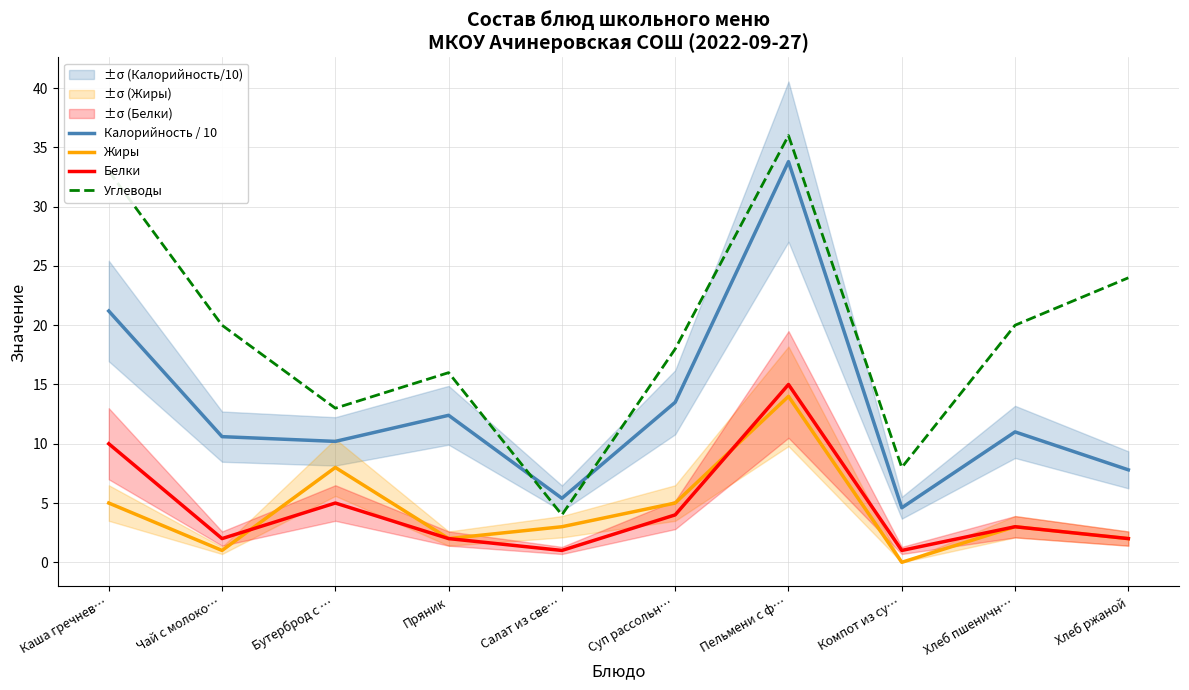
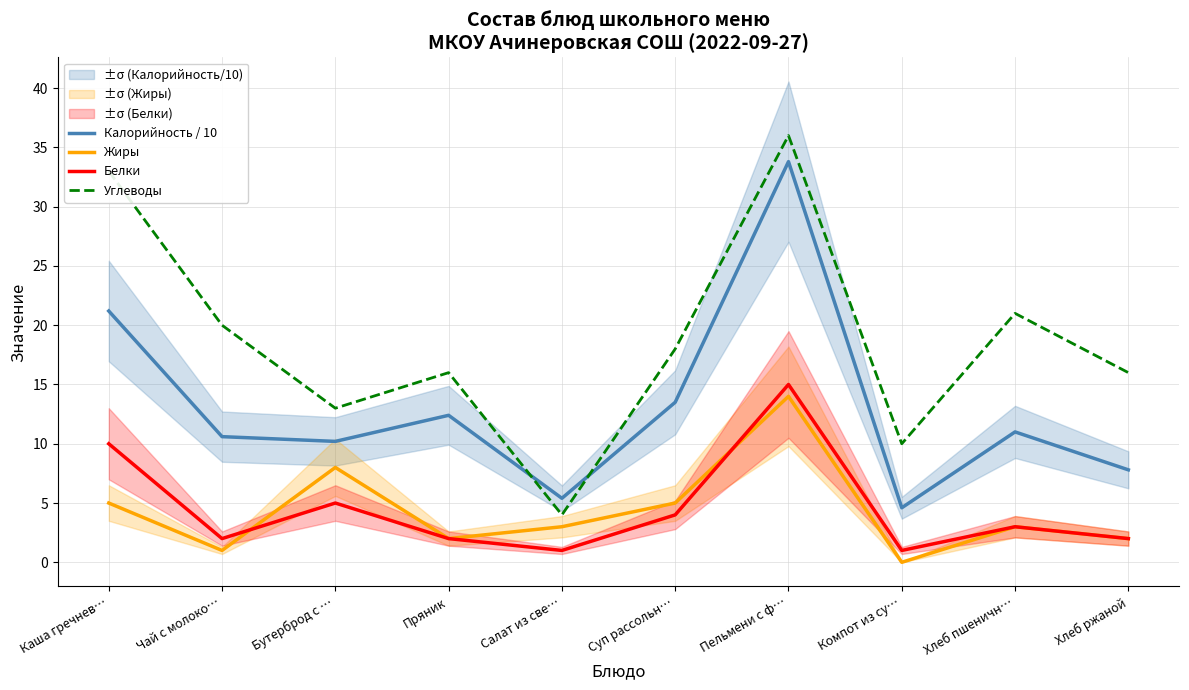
Углеводы, Компот из су…: 8 -> 10
Углеводы, Хлеб пшеничн…: 20 -> 21
Углеводы, Хлеб ржаной: 24 -> 16
